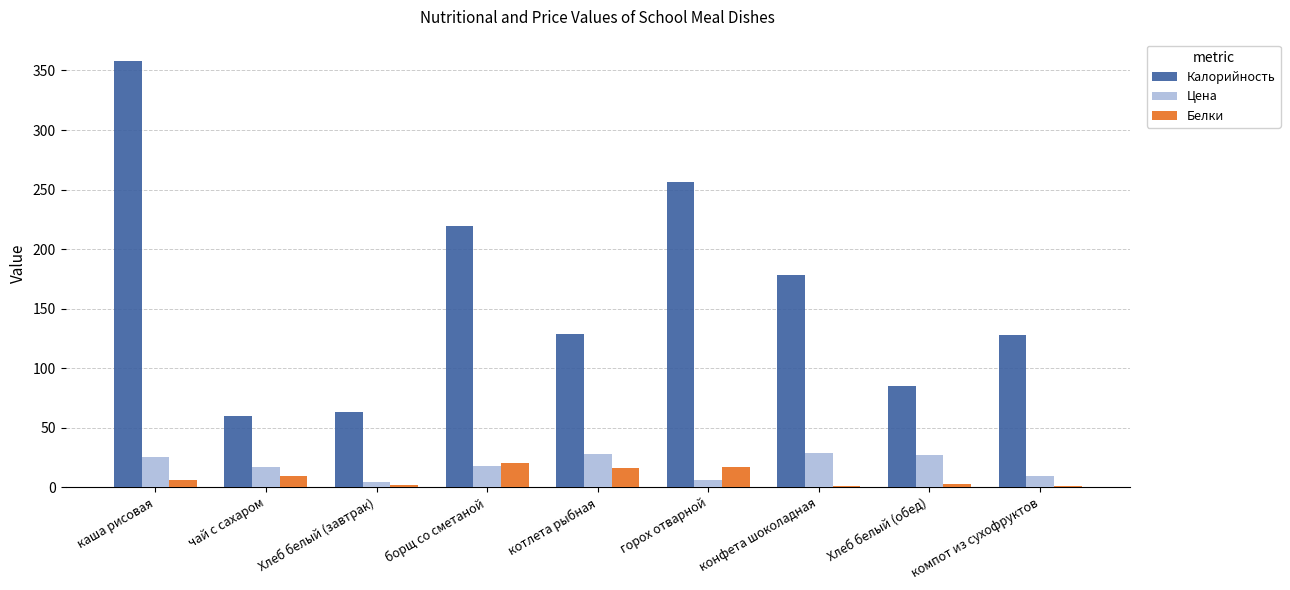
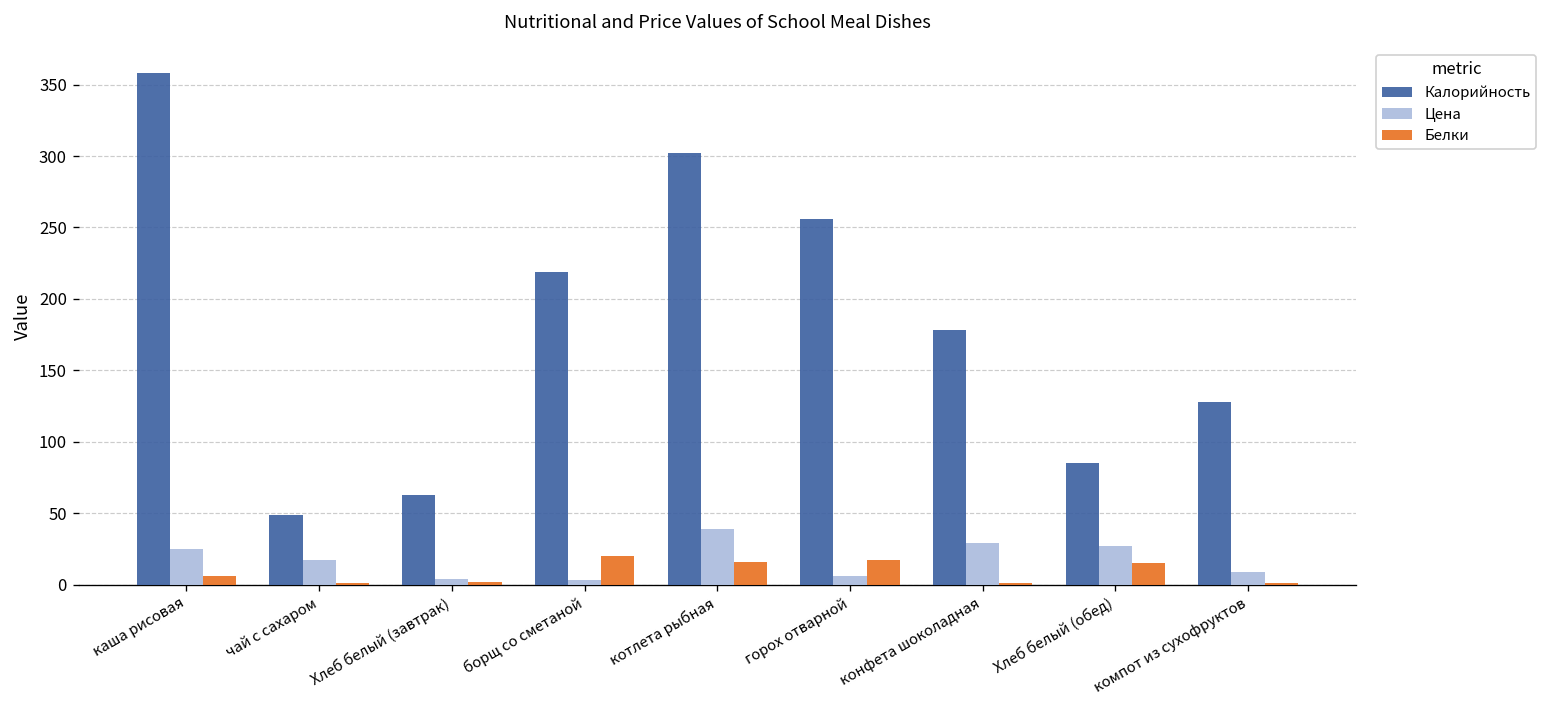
Калорийность, чай с сахаром: 60 -> 49
Белки, чай с сахаром: 9 -> 1
Цена, борщ со сметаной: 18 -> 3
Калорийность, котлета рыбная: 129 -> 302
Цена, котлета рыбная: 28 -> 39
Белки, Хлеб белый (обед): 3 -> 15
